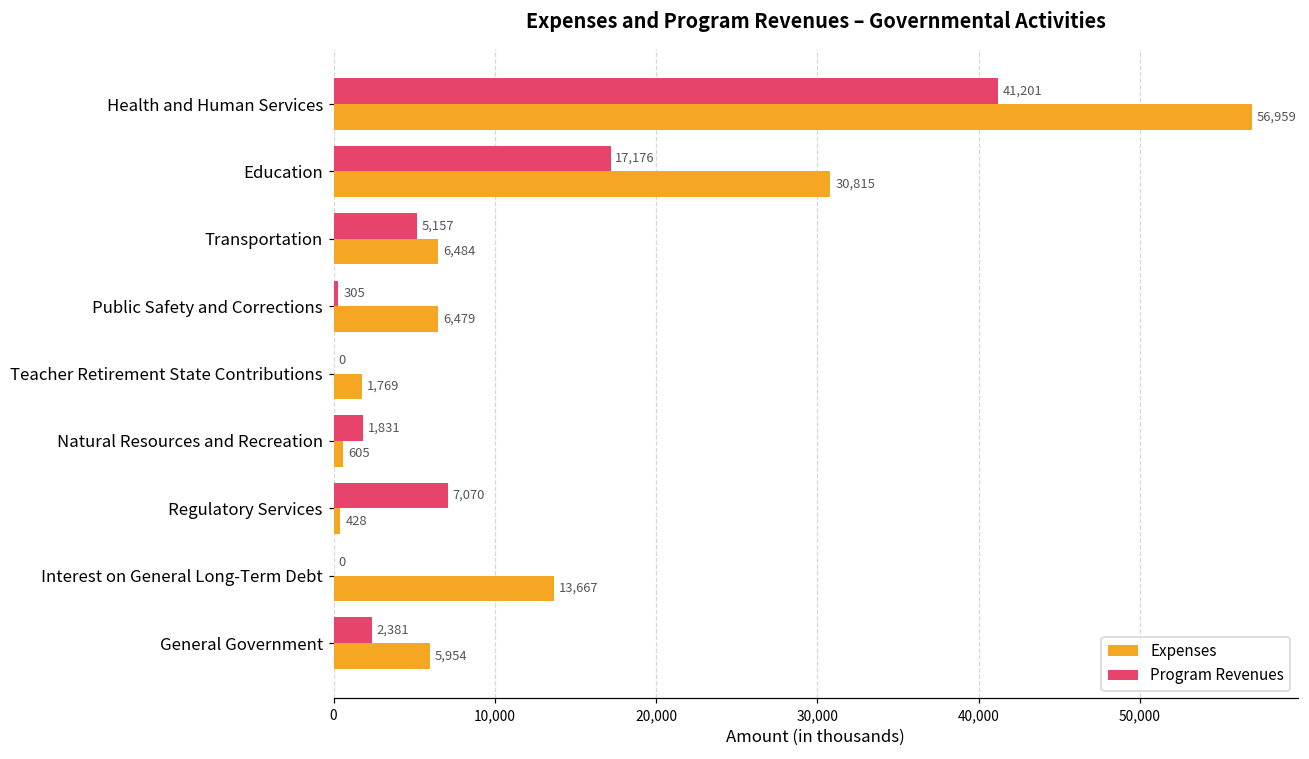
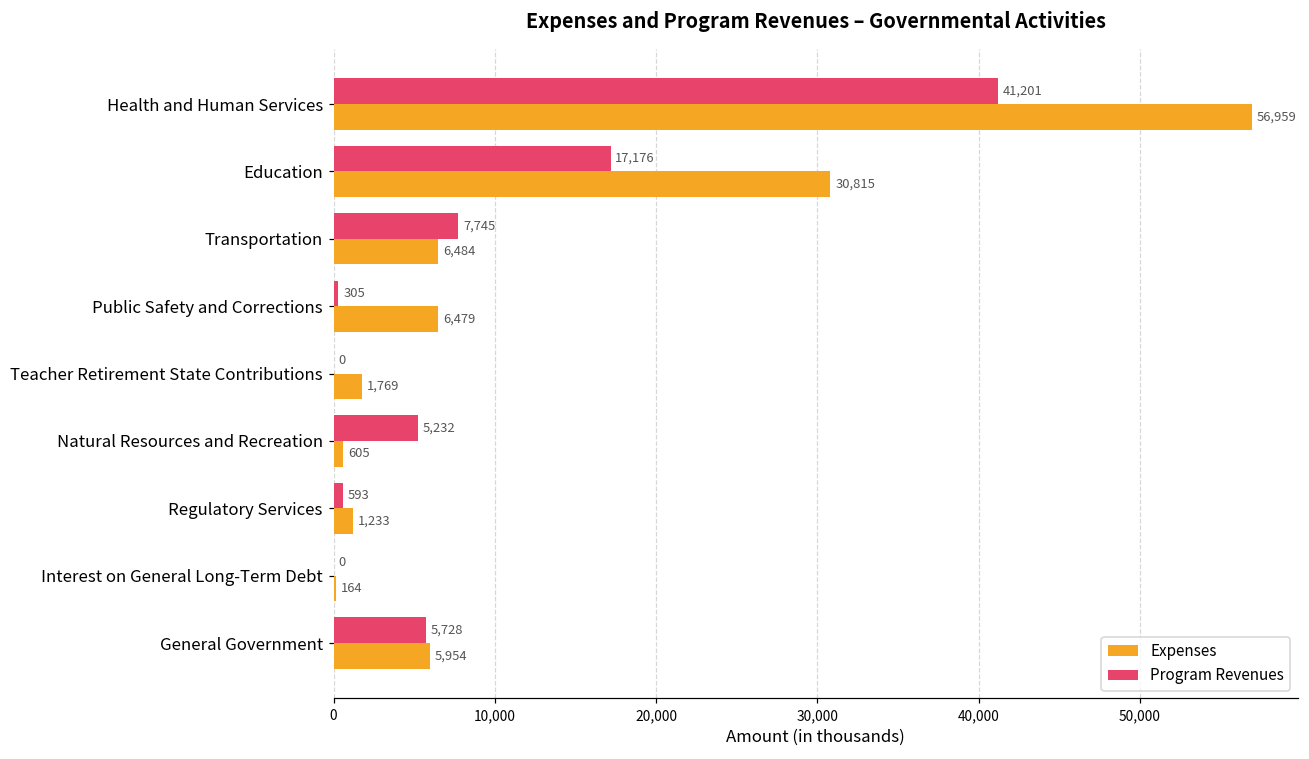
Program Revenues, Transportation: 5,157 -> 7,745
Program Revenues, Natural Resources and Recreation: 1,831 -> 5,232
Program Revenues, Regulatory Services: 7,070 -> 593
Expenses, Regulatory Services: 428 -> 1,233
Expenses, Interest on General Long-Term Debt: 13,667 -> 164
Program Revenues, General Government: 2,381 -> 5,728
